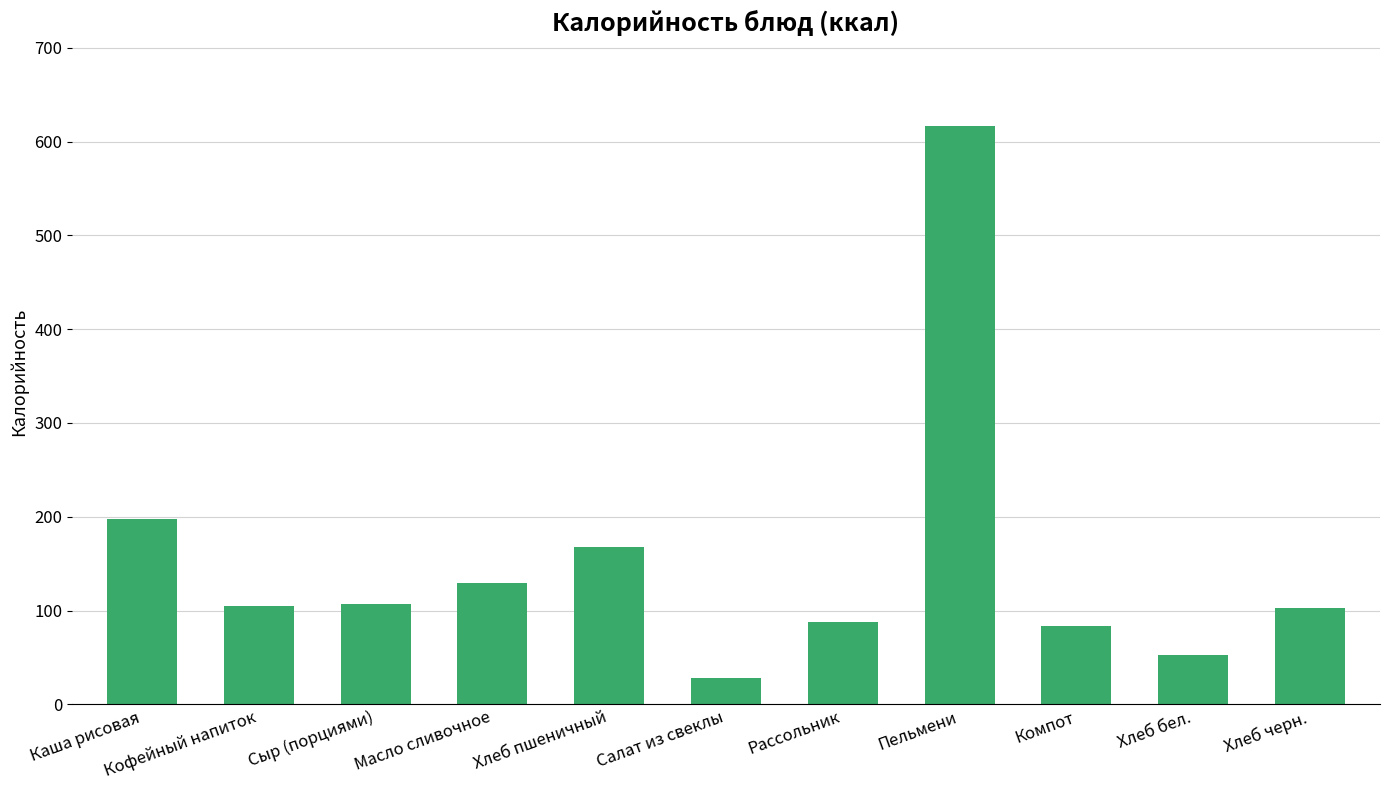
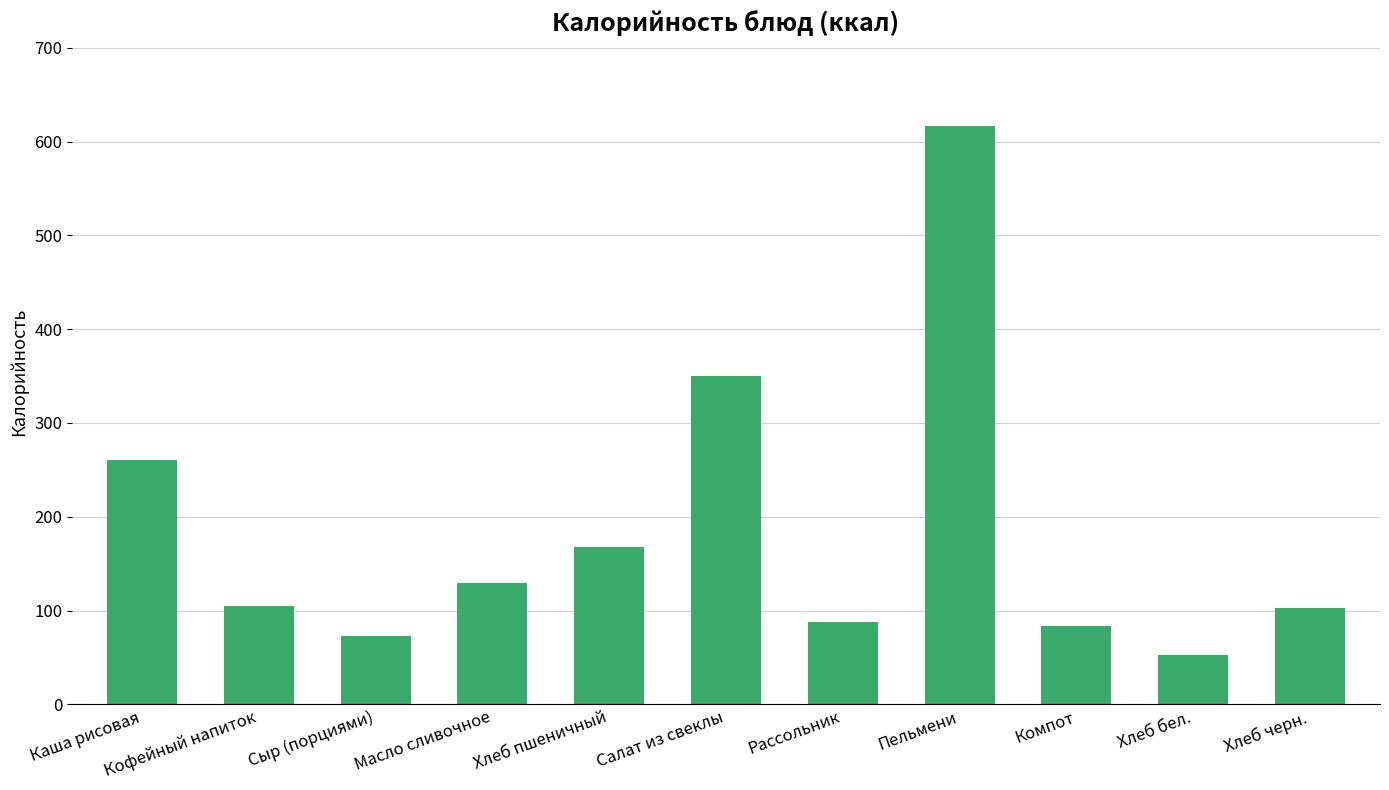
Каша рисовая: 200 -> 260
Сыр (порциями): 110 -> 70
Салат из свеклы: 30 -> 350
